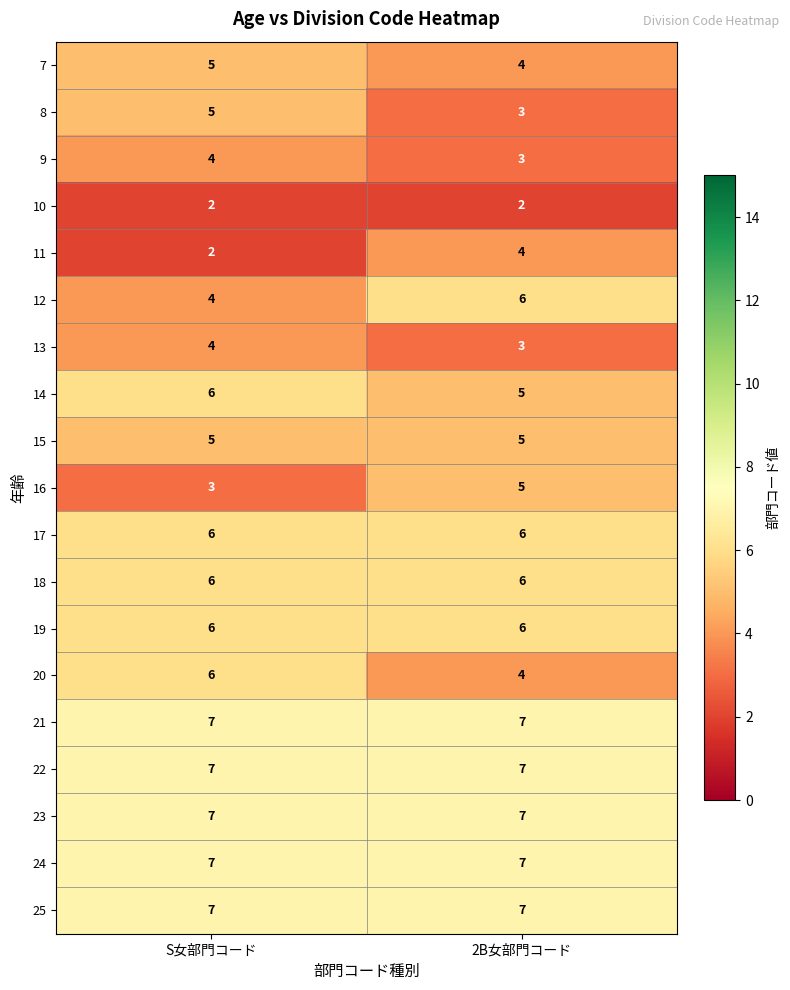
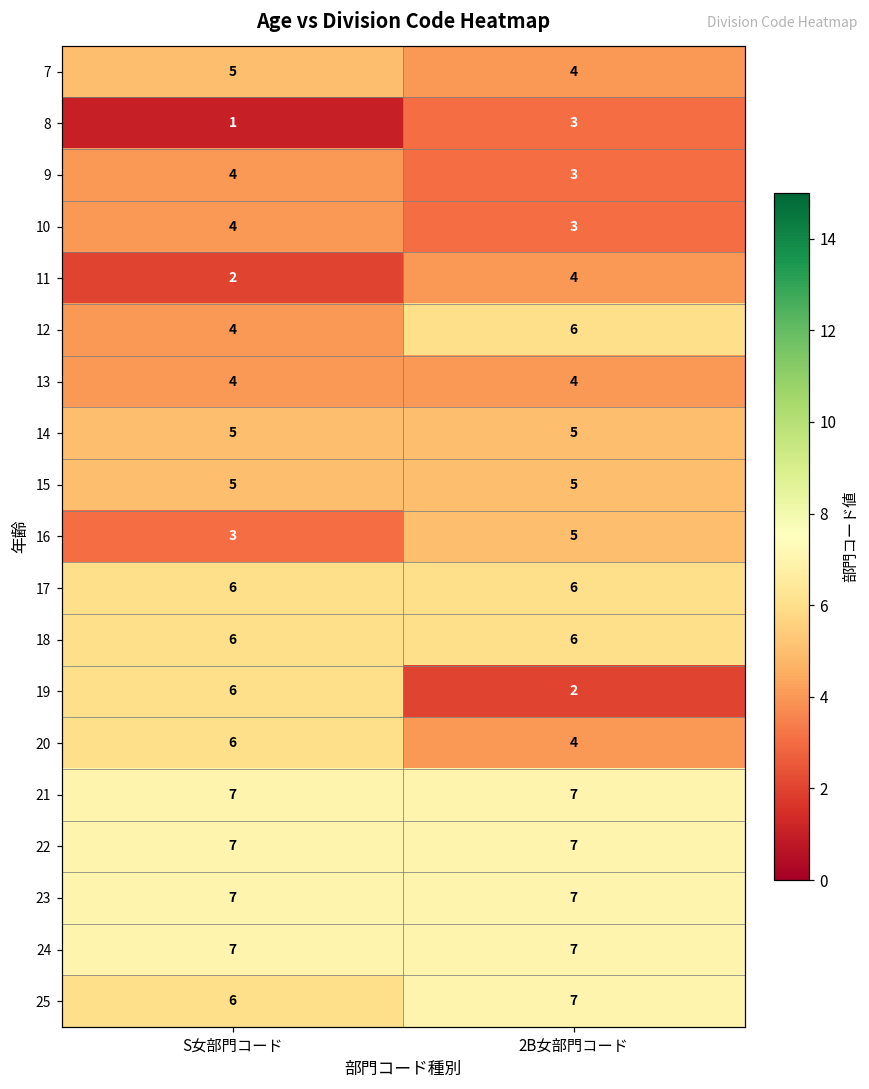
8, S女部門コード: 5 -> 1
10, S女部門コード: 2 -> 4
10, 2B女部門コード: 2 -> 3
13, 2B女部門コード: 3 -> 4
14, S女部門コード: 6 -> 5
19, 2B女部門コード: 6 -> 2
25, S女部門コード: 7 -> 6
